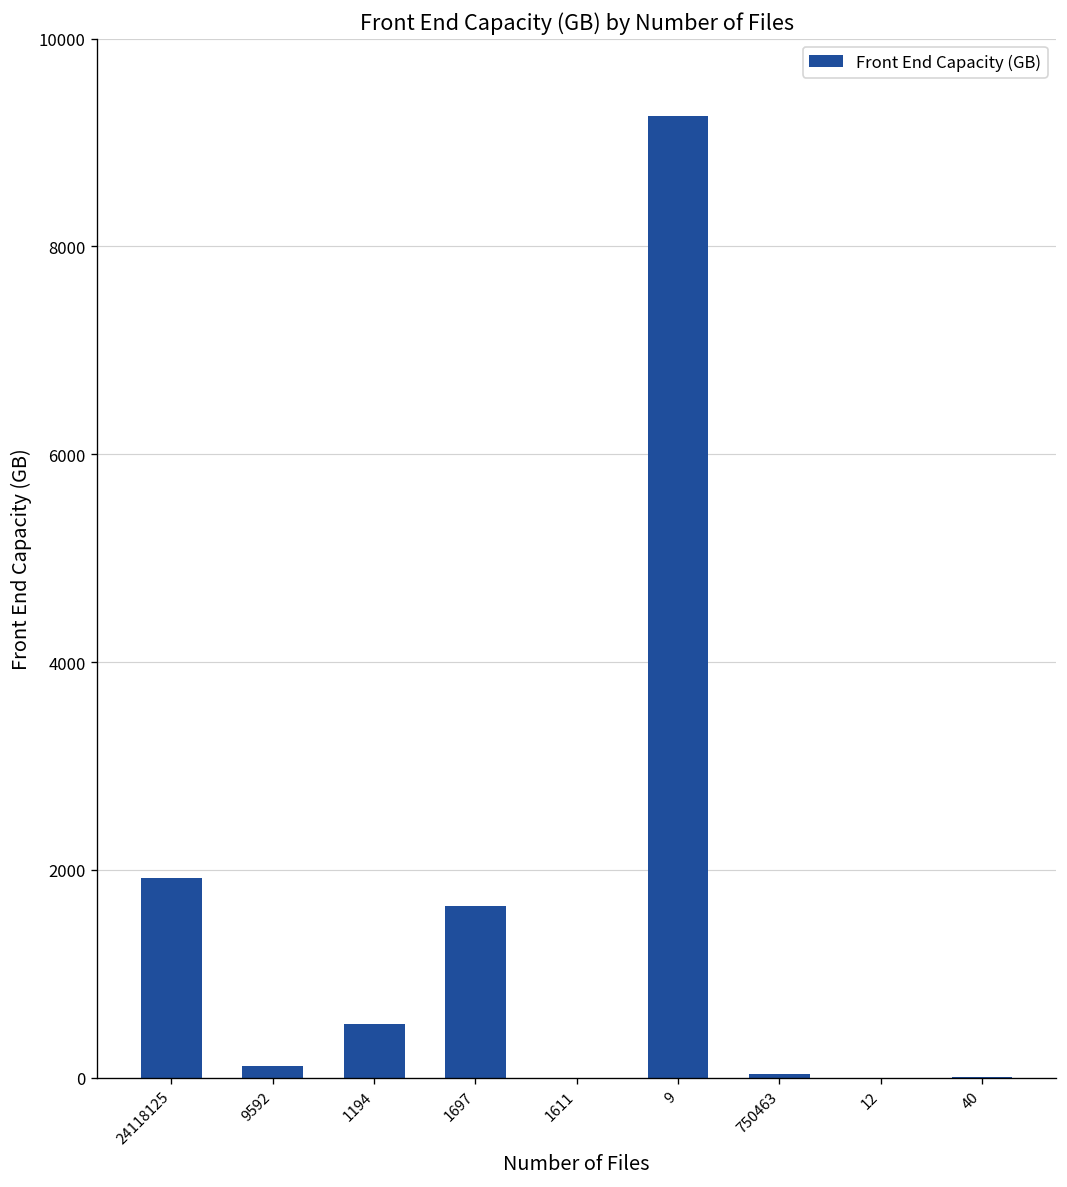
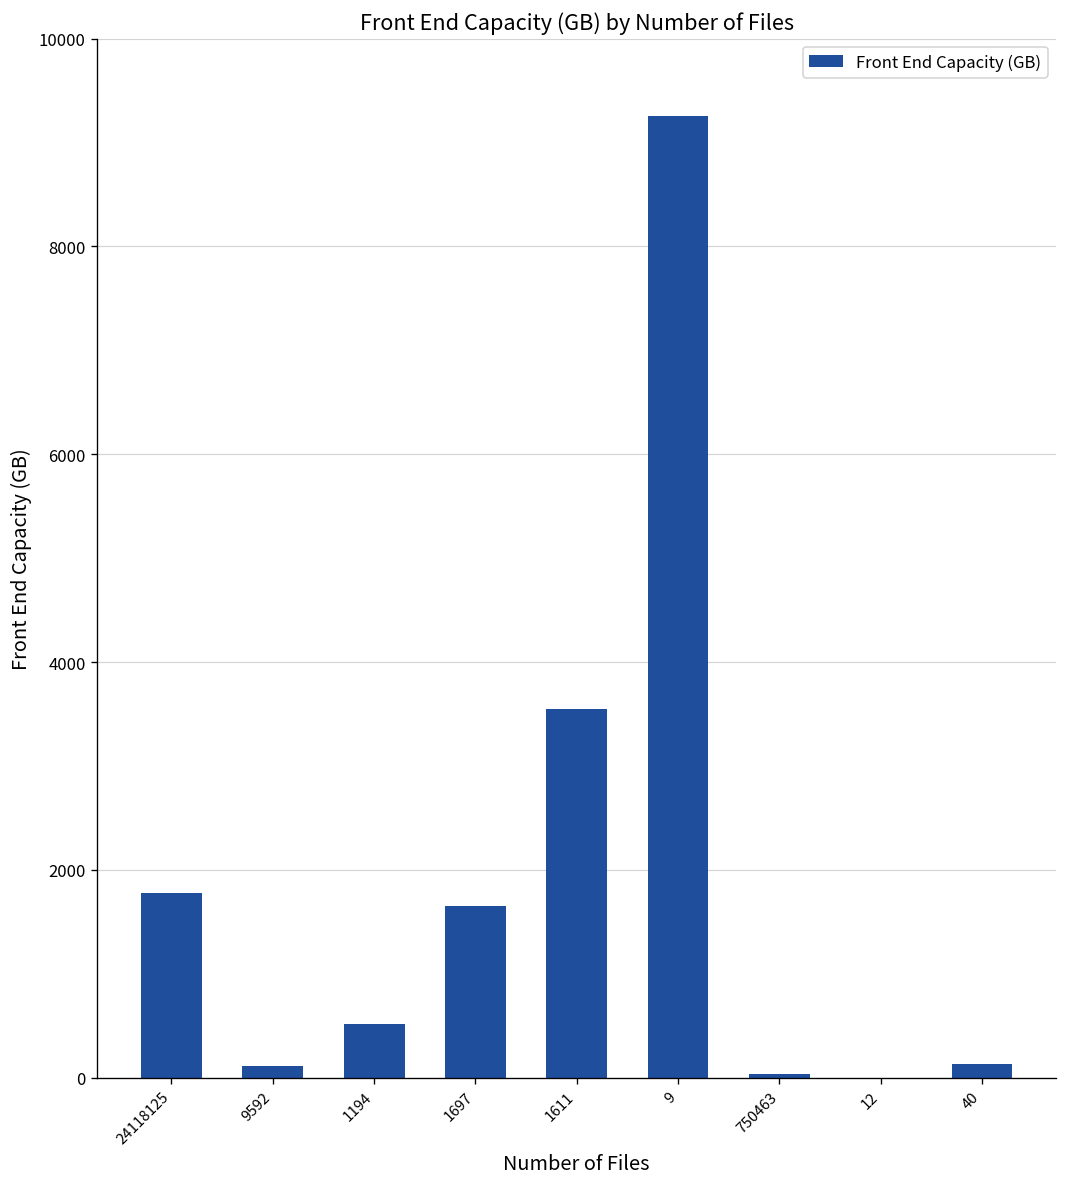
24118125: 1900 -> 1800
1611: 0 -> 3500
40: 0 -> 100
